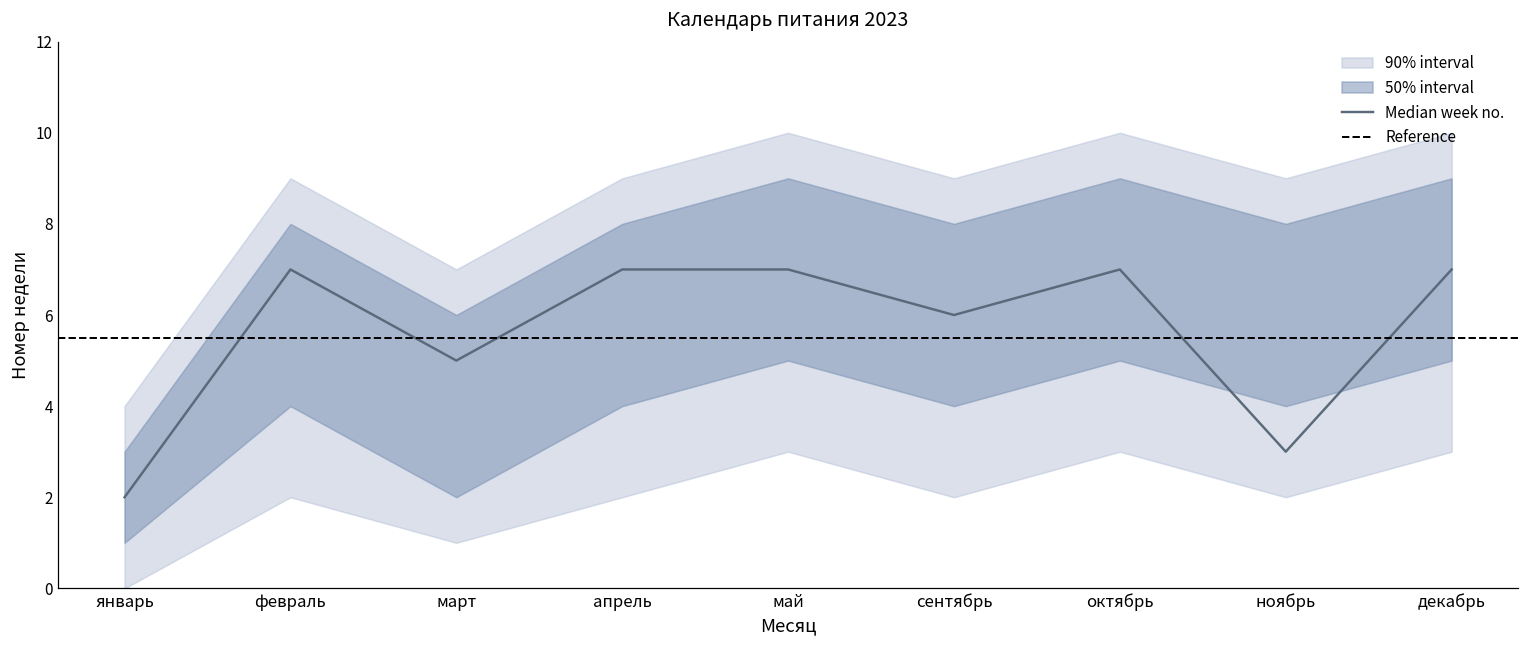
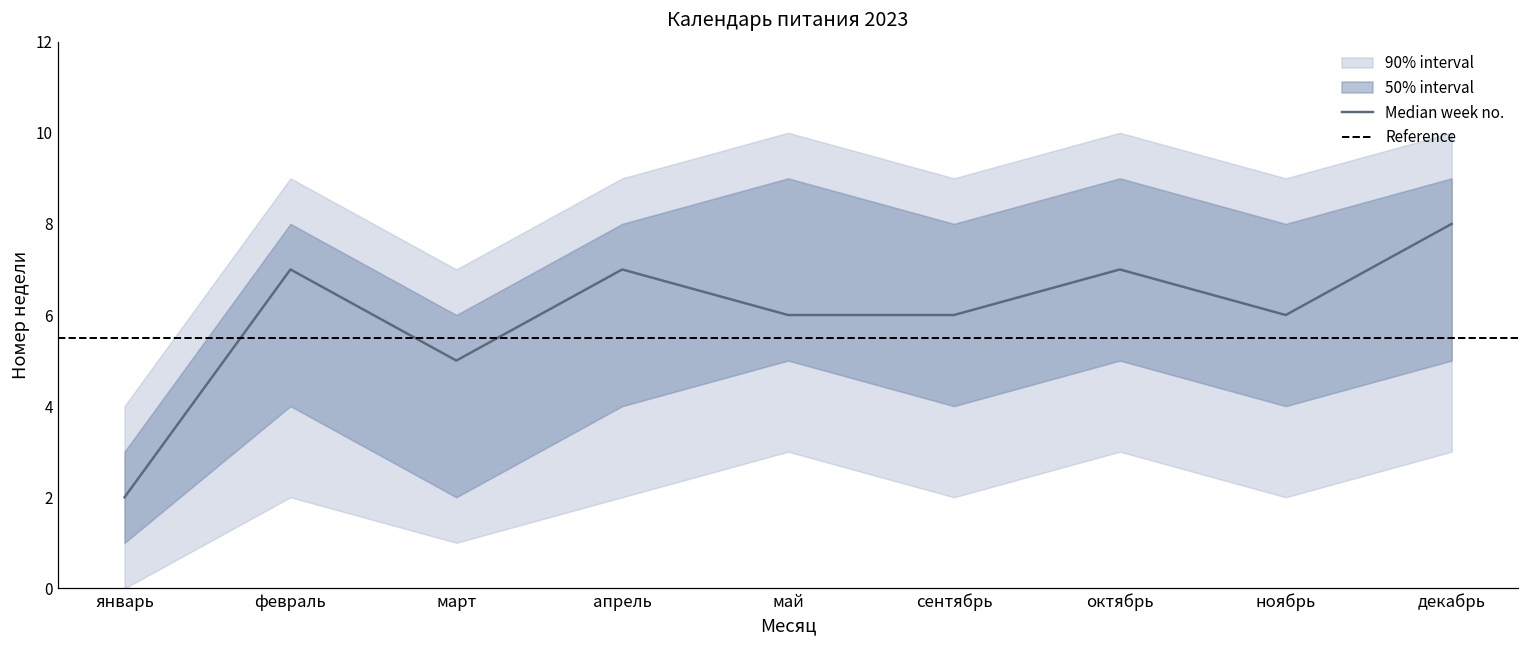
Median week no., май: 7 -> 6
Median week no., ноябрь: 3 -> 6
Median week no., декабрь: 7 -> 8
